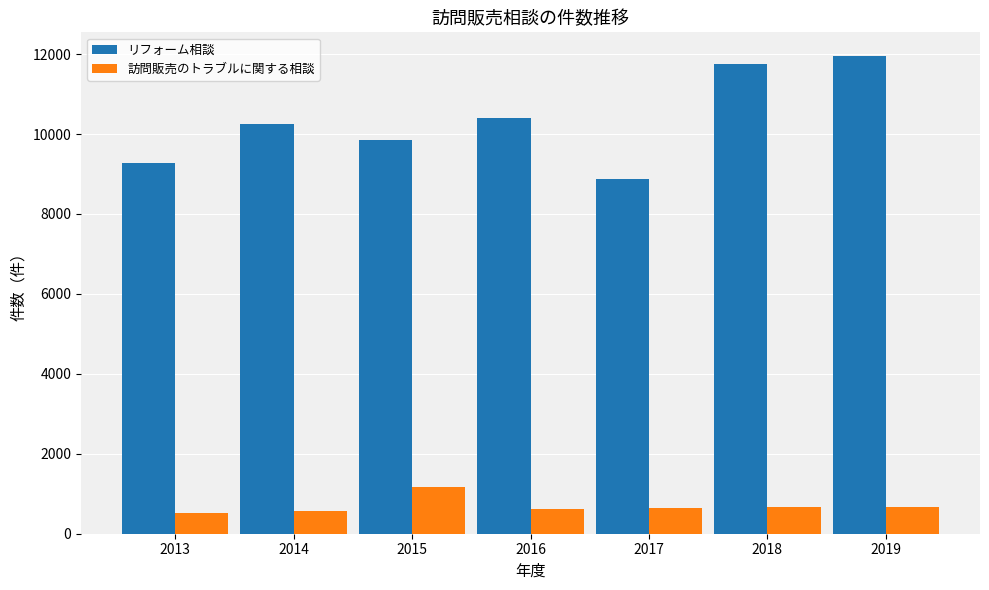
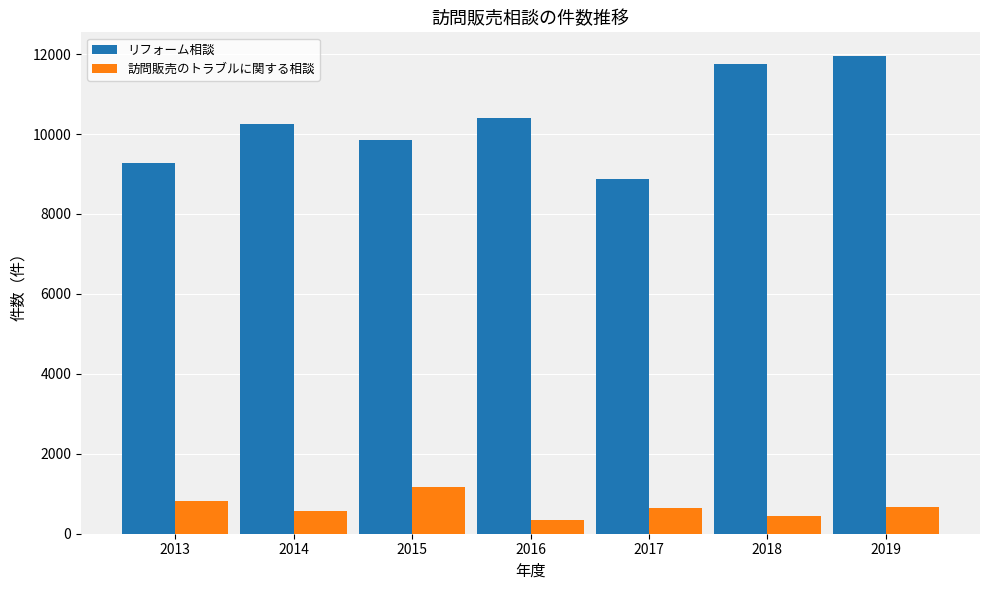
訪問販売のトラブルに関する相談, 2013: 500 -> 800
訪問販売のトラブルに関する相談, 2016: 600 -> 400
訪問販売のトラブルに関する相談, 2018: 700 -> 400
